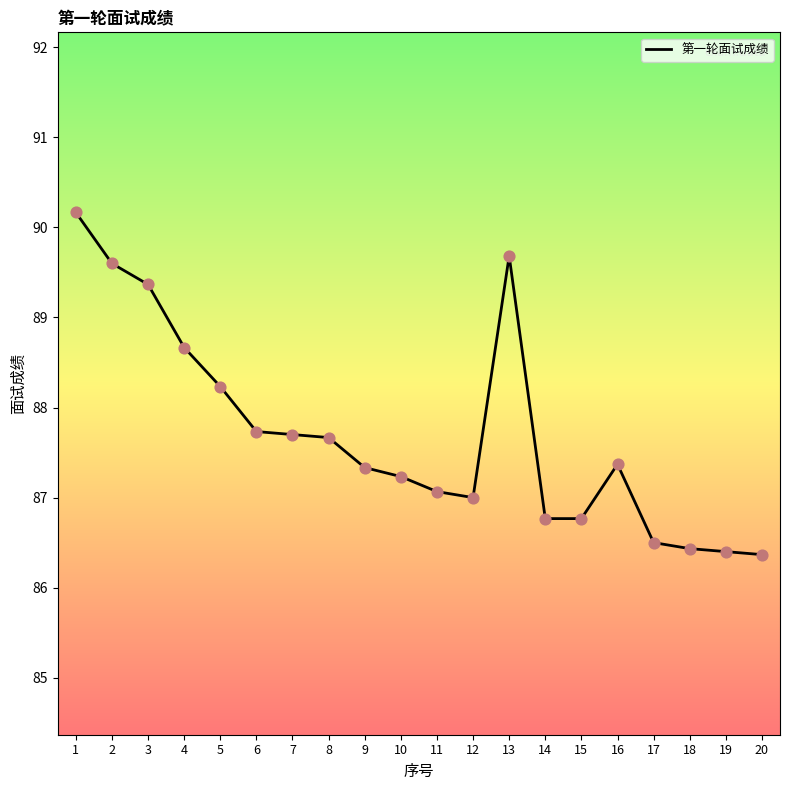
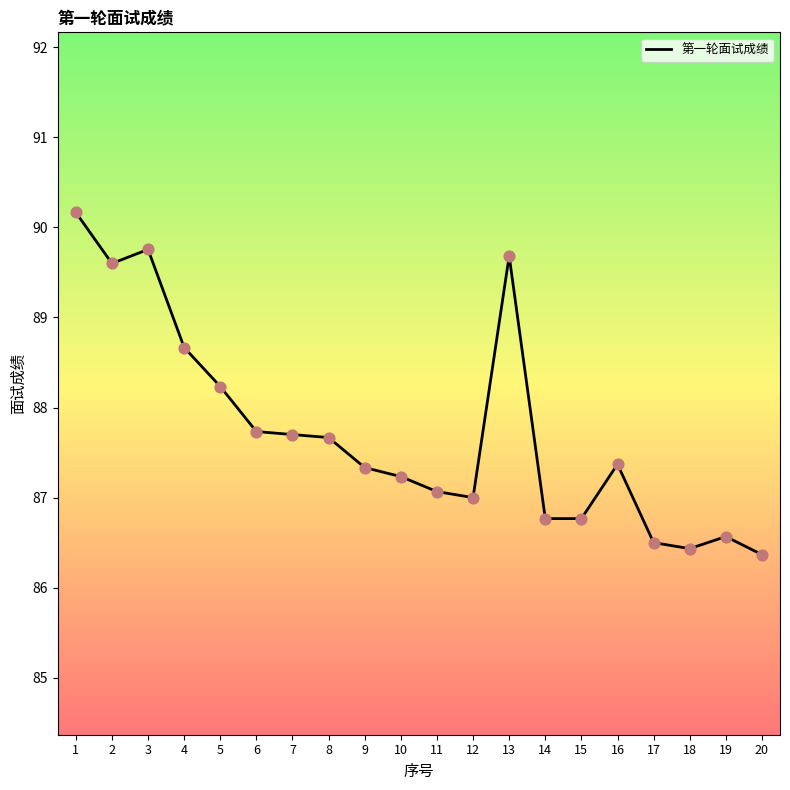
3: 89.4 -> 89.8
19: 86.4 -> 86.6
